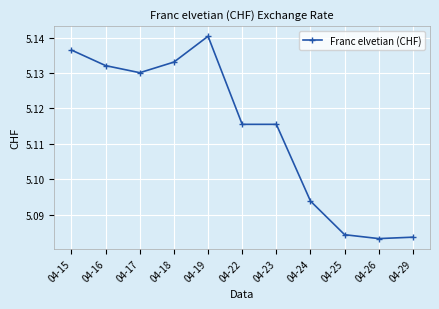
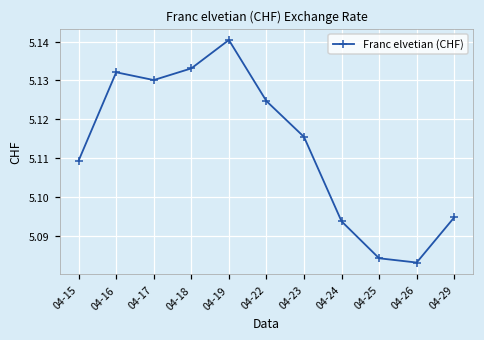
04-15: 5.137 -> 5.109
04-22: 5.116 -> 5.125
04-29: 5.084 -> 5.095
